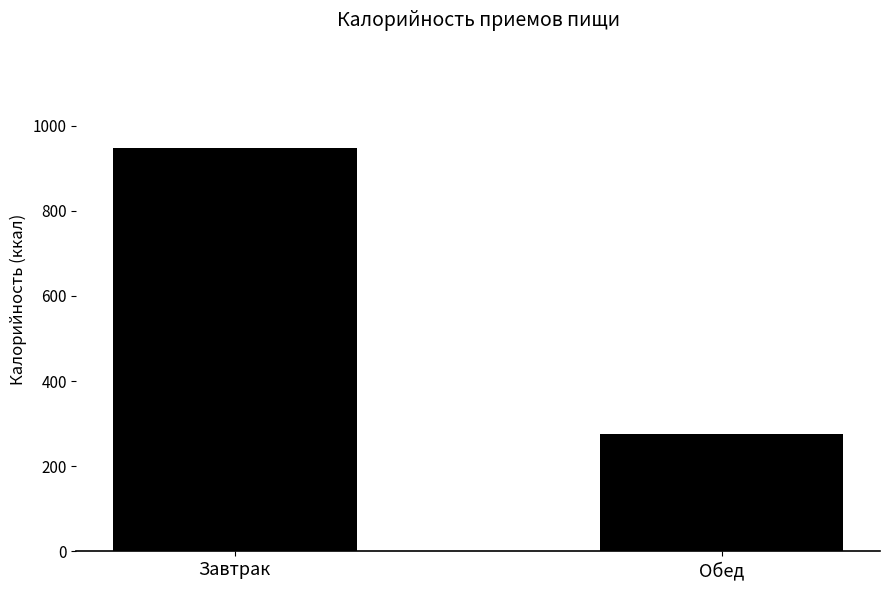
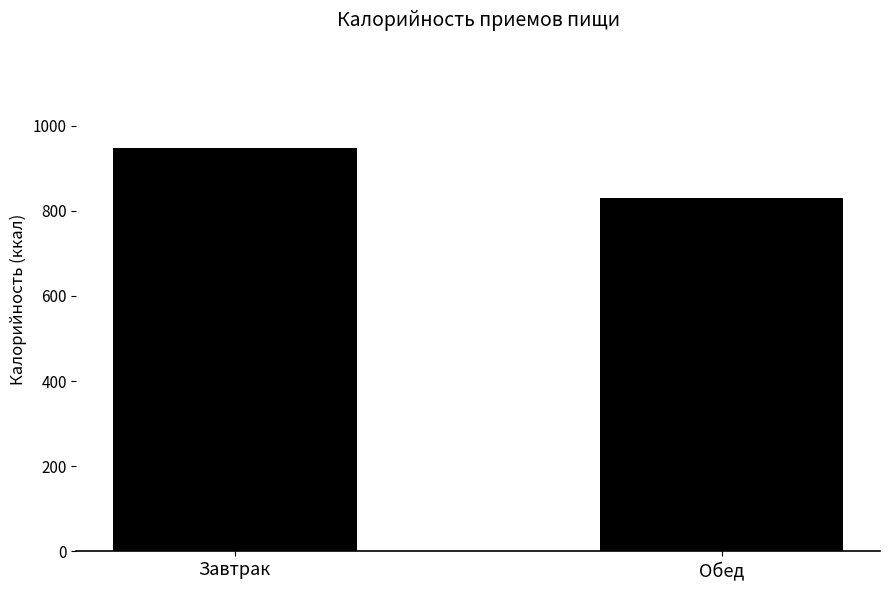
Обед: 270 -> 830
